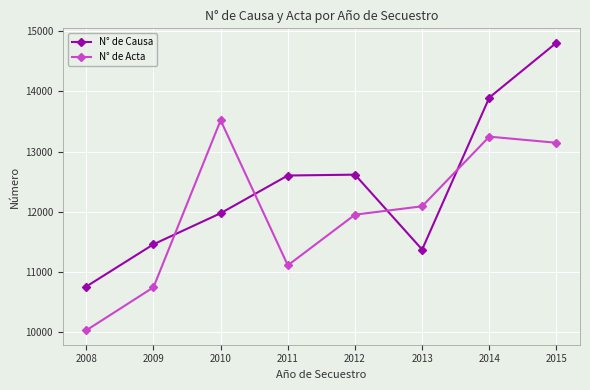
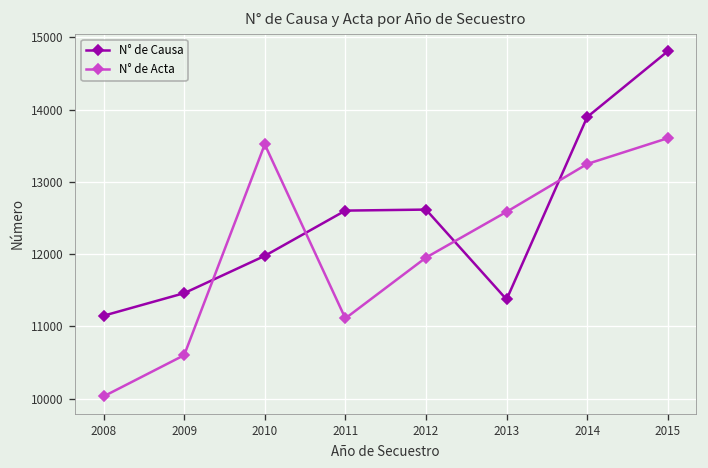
N° de Causa, 2008: 10800 -> 11100
N° de Acta, 2009: 10700 -> 10600
N° de Acta, 2013: 12100 -> 12600
N° de Acta, 2015: 13100 -> 13600
